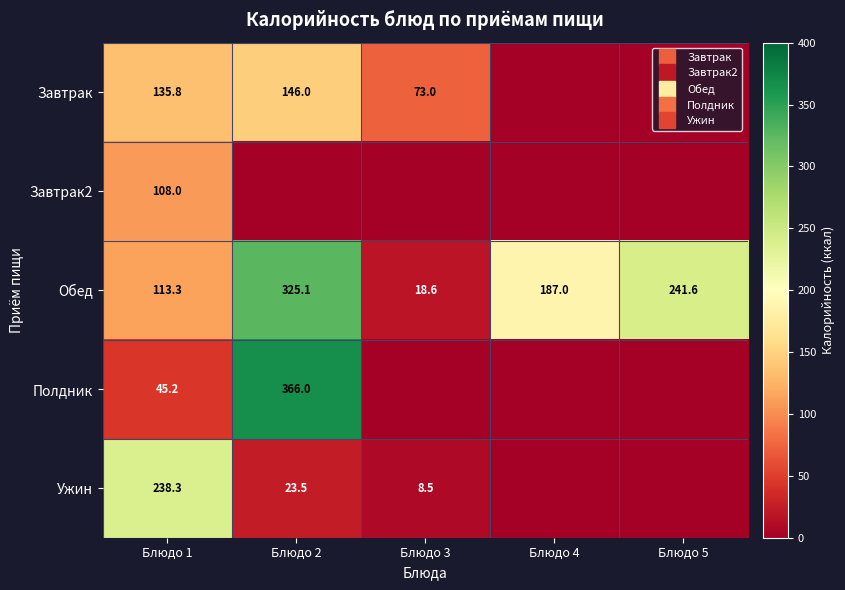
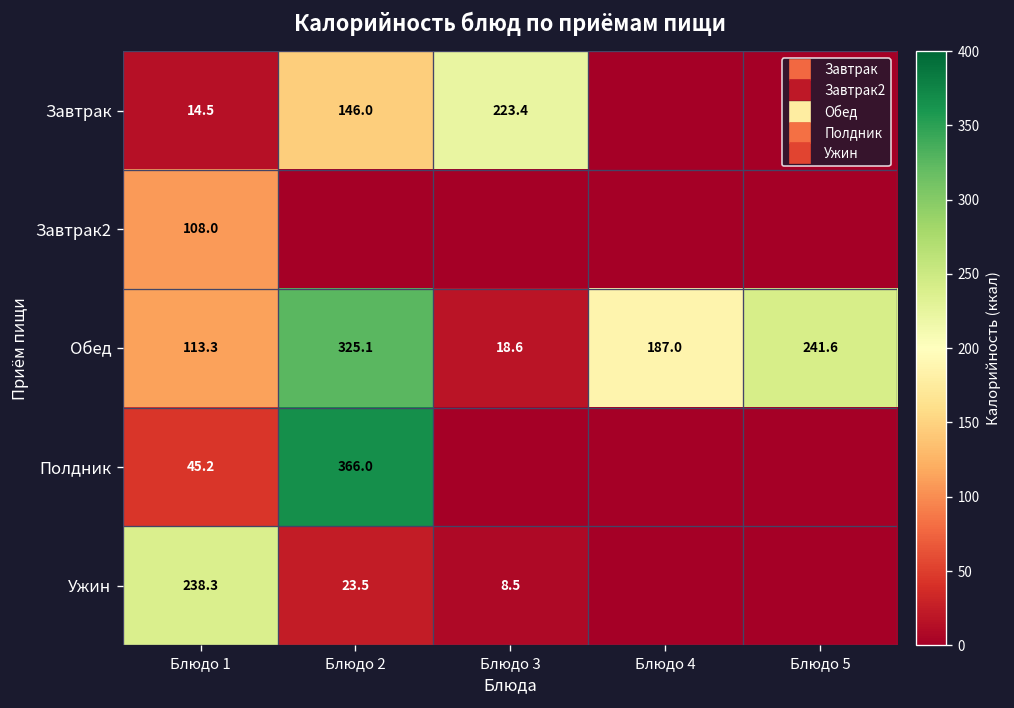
Завтрак, Блюдо 1: 135.8 -> 14.5
Завтрак, Блюдо 3: 73.0 -> 223.4
